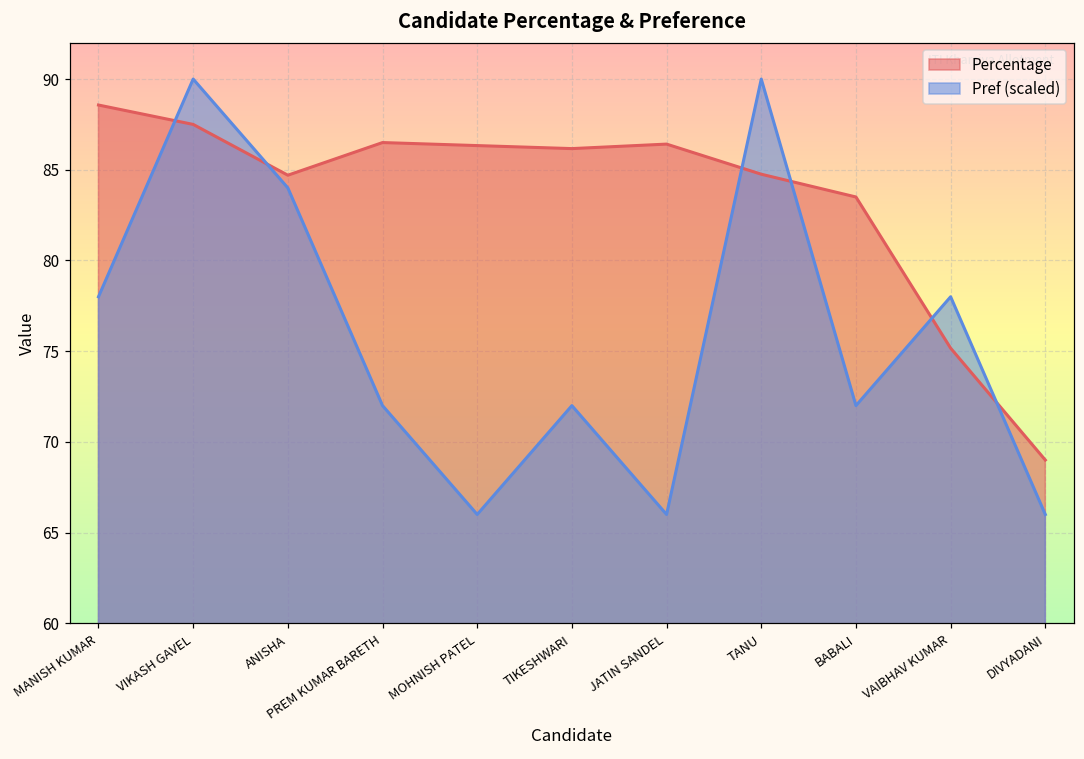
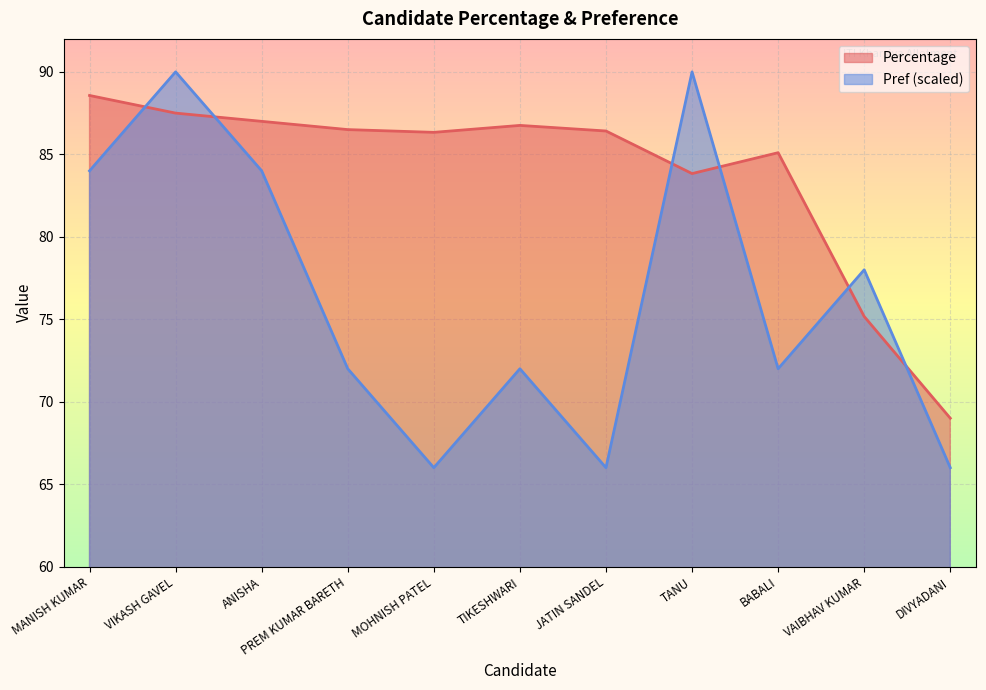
Pref (scaled), MANISH KUMAR: 78.0 -> 84.0
Percentage, ANISHA: 84.7 -> 87.0
Percentage, TIKESHWARI: 86.2 -> 86.8
Percentage, TANU: 84.8 -> 83.8
Percentage, BABALI: 83.5 -> 85.1
